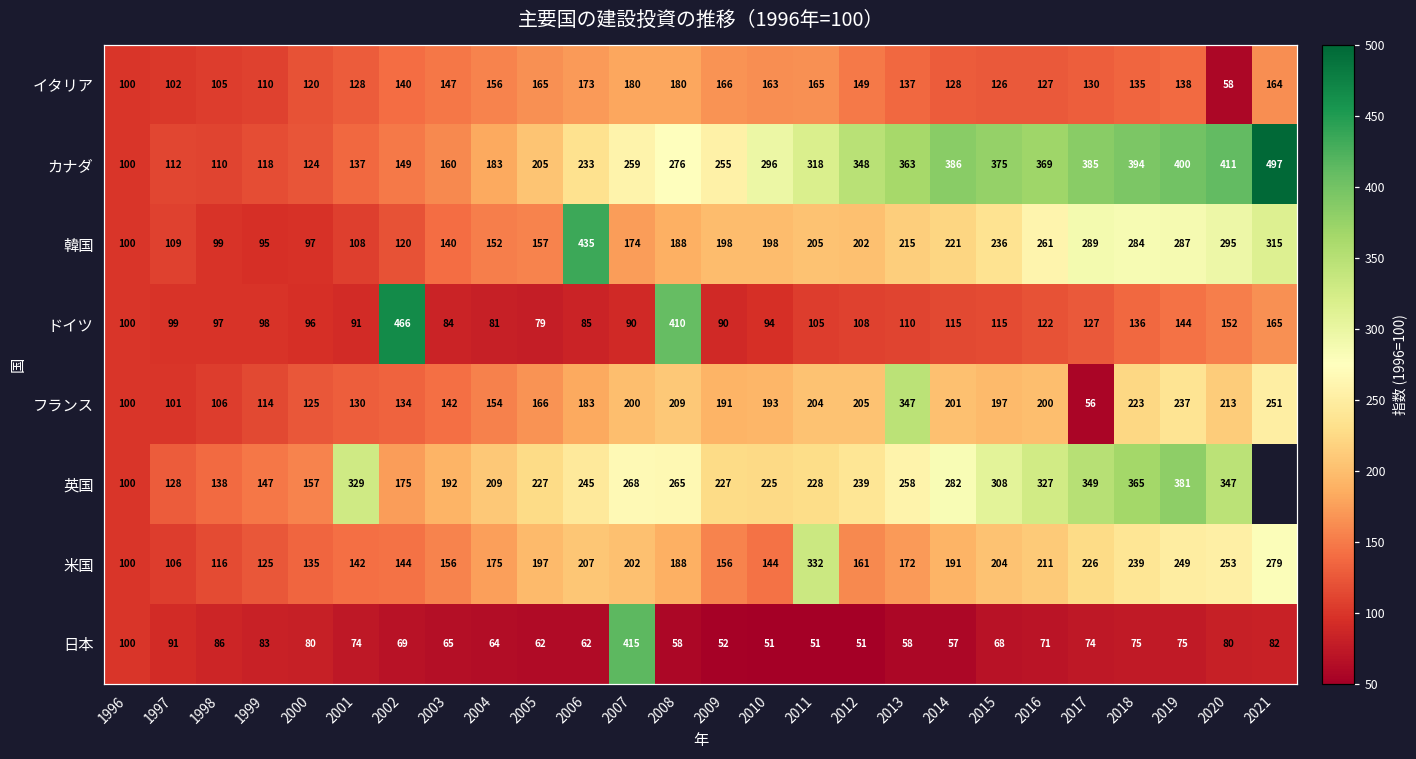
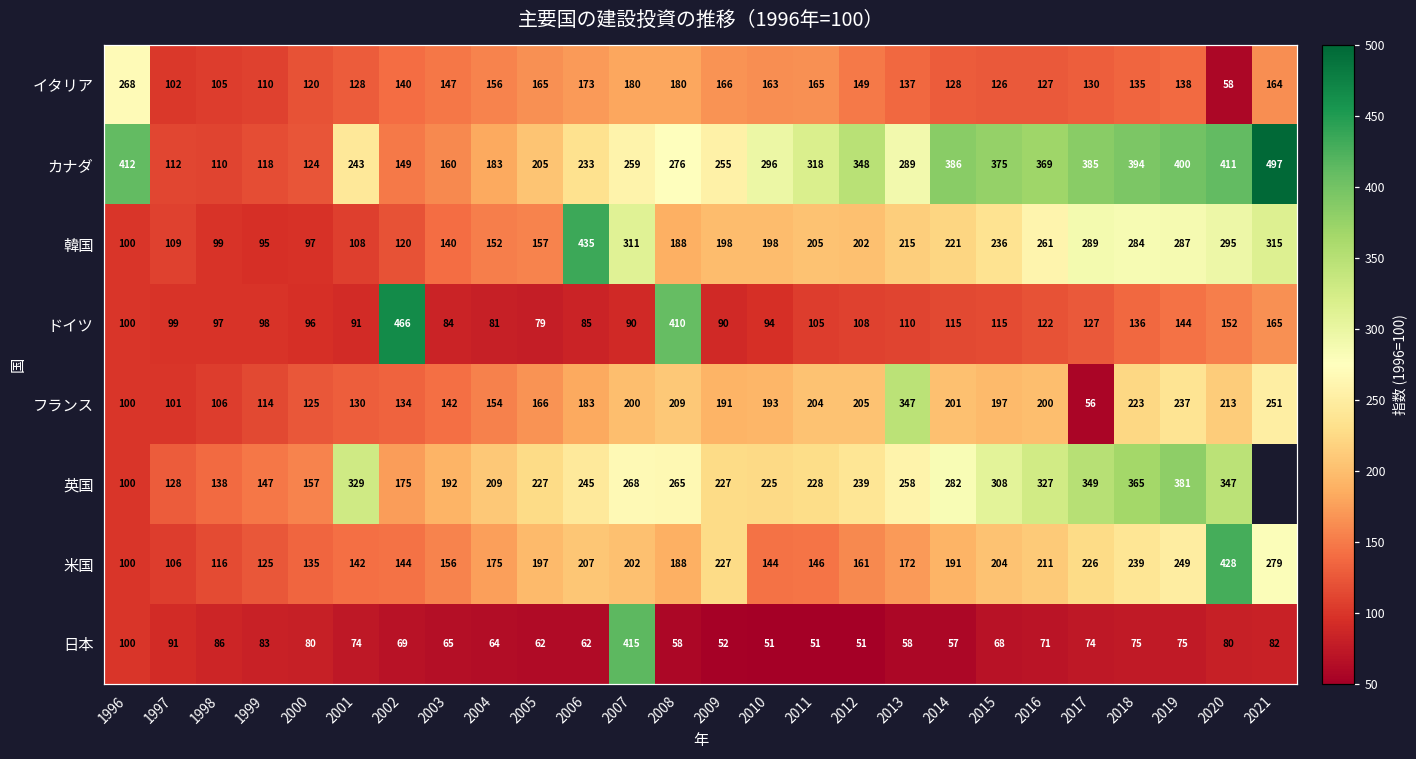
イタリア, 1996: 100 -> 268
カナダ, 1996: 100 -> 412
カナダ, 2001: 137 -> 243
カナダ, 2013: 363 -> 289
韓国, 2007: 174 -> 311
米国, 2009: 156 -> 227
米国, 2011: 332 -> 146
米国, 2020: 253 -> 428
